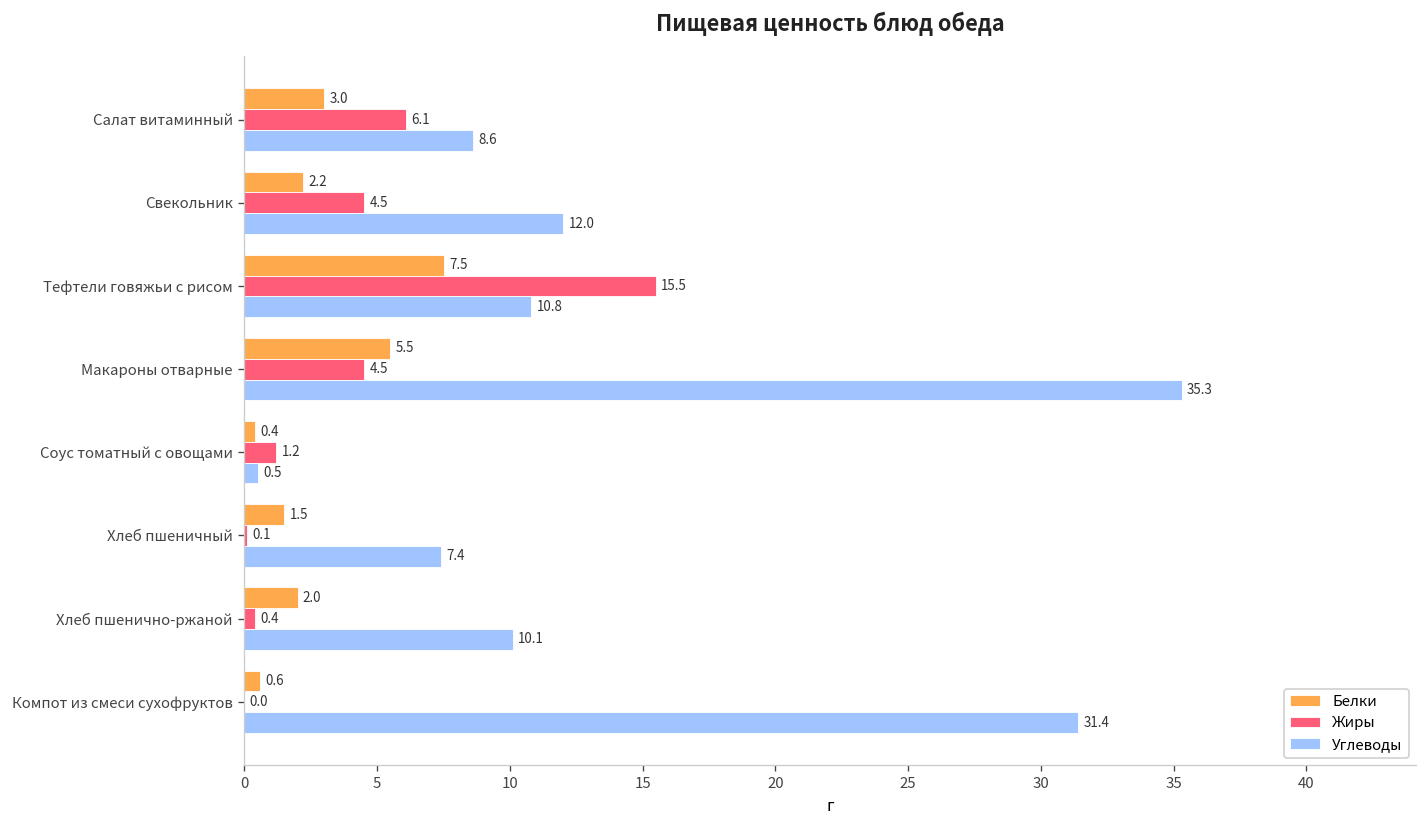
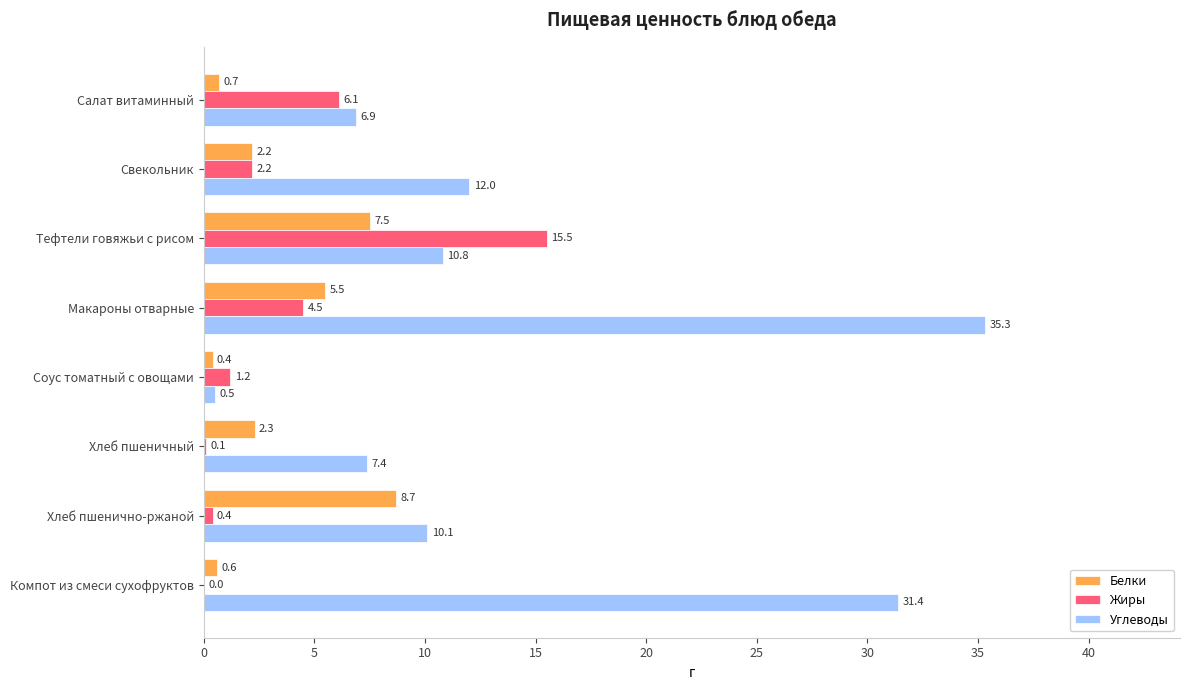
Белки, Салат витаминный: 3.0 -> 0.7
Углеводы, Салат витаминный: 8.6 -> 6.9
Жиры, Свекольник: 4.5 -> 2.2
Белки, Хлеб пшеничный: 1.5 -> 2.3
Белки, Хлеб пшенично-ржаной: 2.0 -> 8.7
